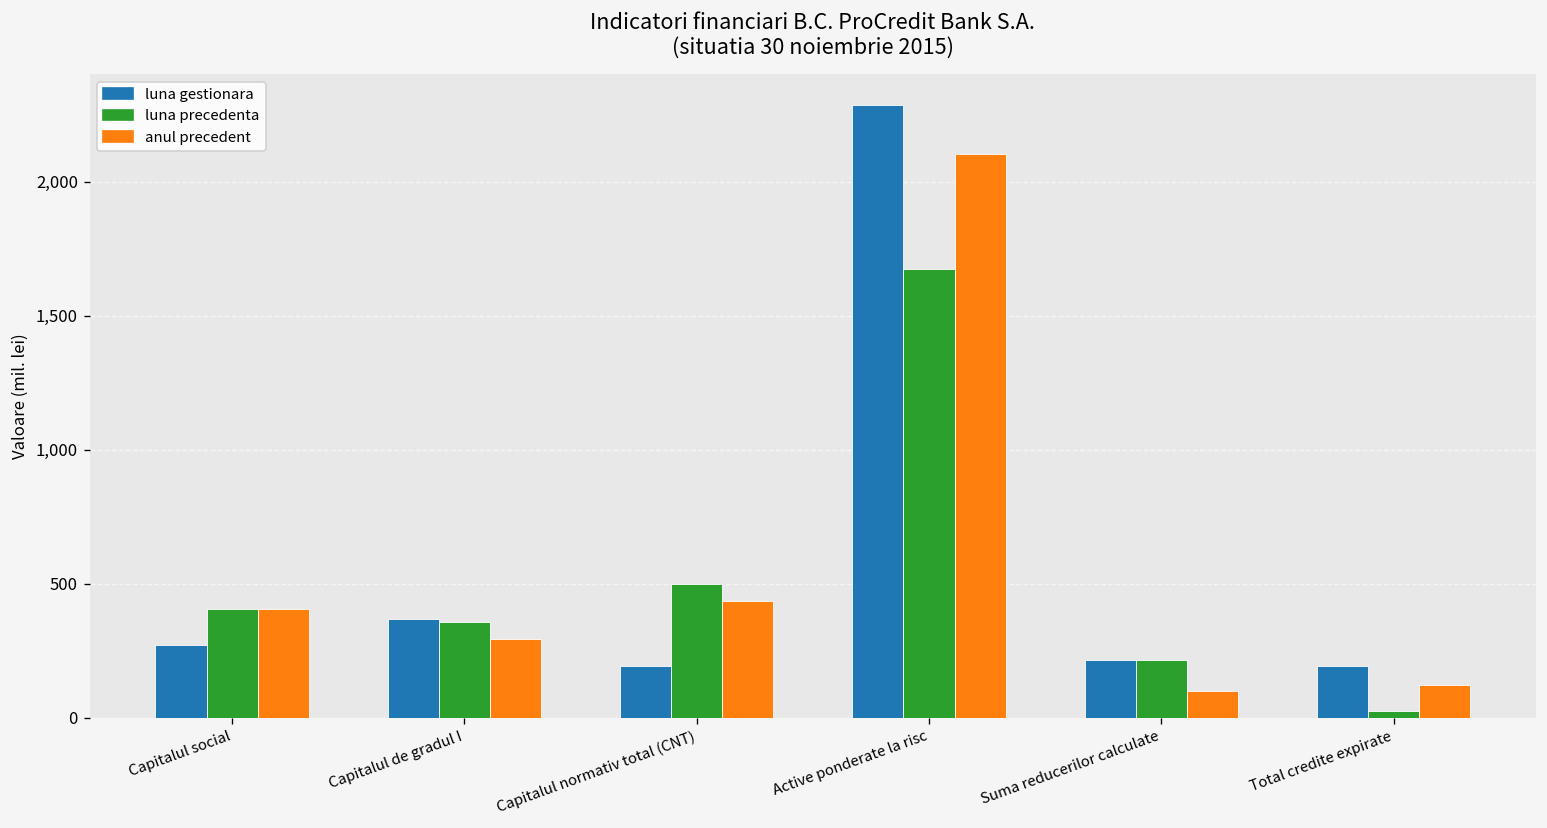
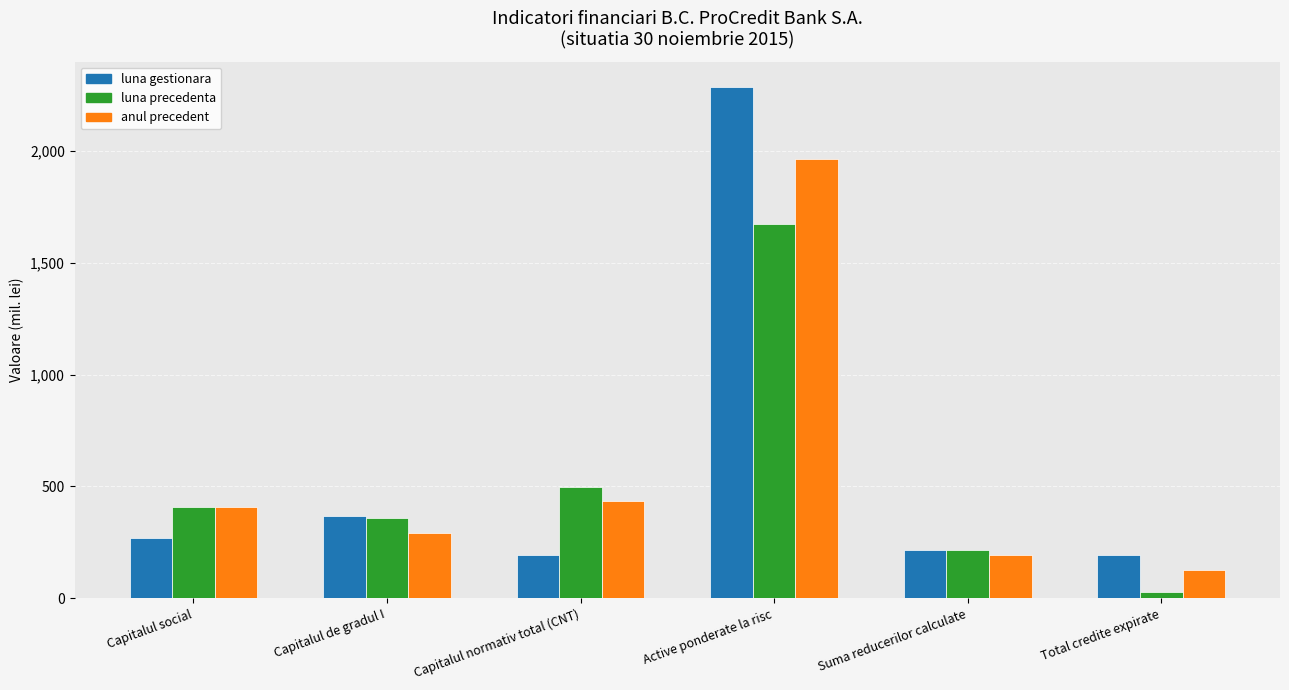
anul precedent, Active ponderate la risc: 2,100 -> 1,960
anul precedent, Suma reducerilor calculate: 100 -> 190
